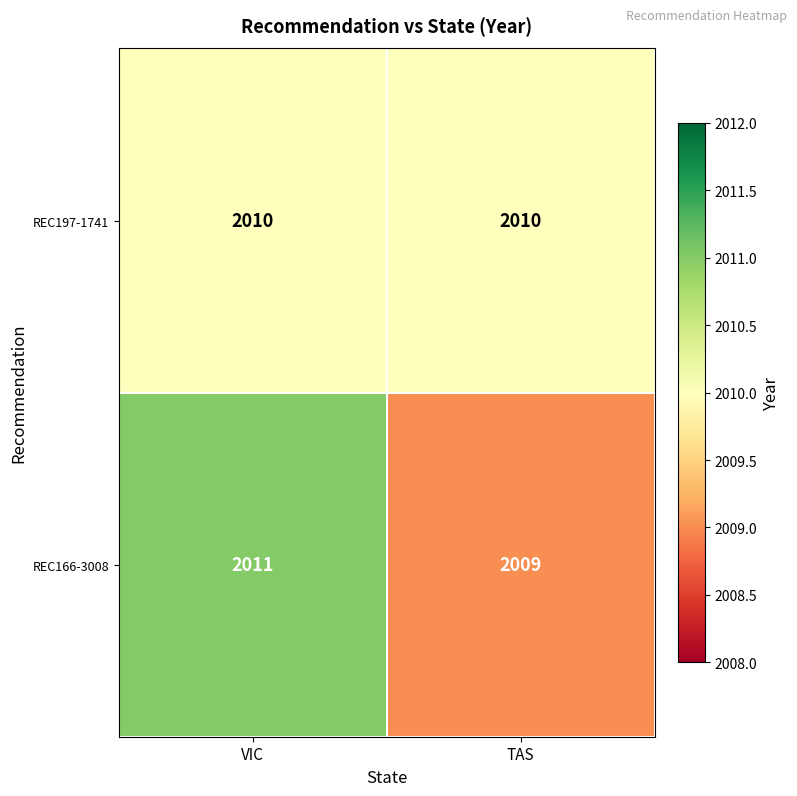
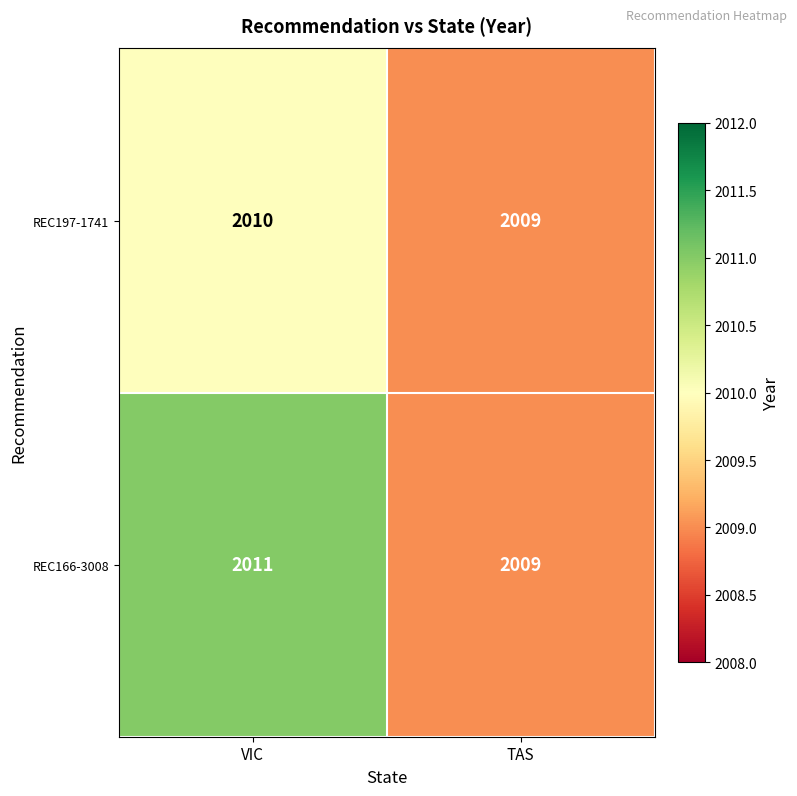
REC197-1741, TAS: 2010 -> 2009
